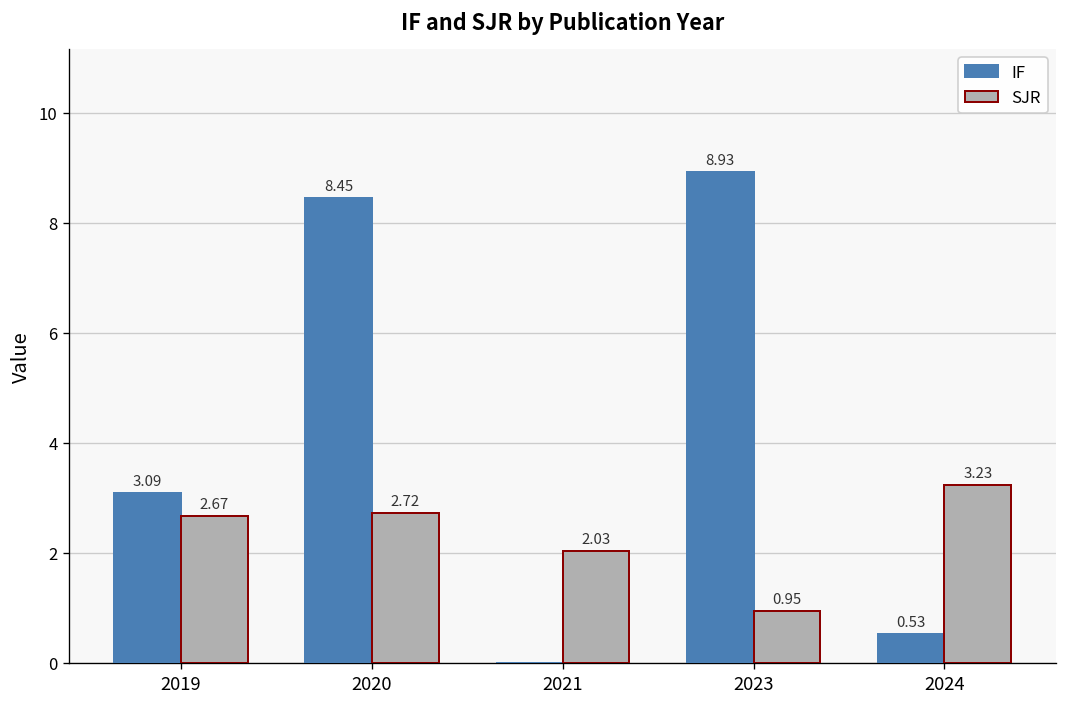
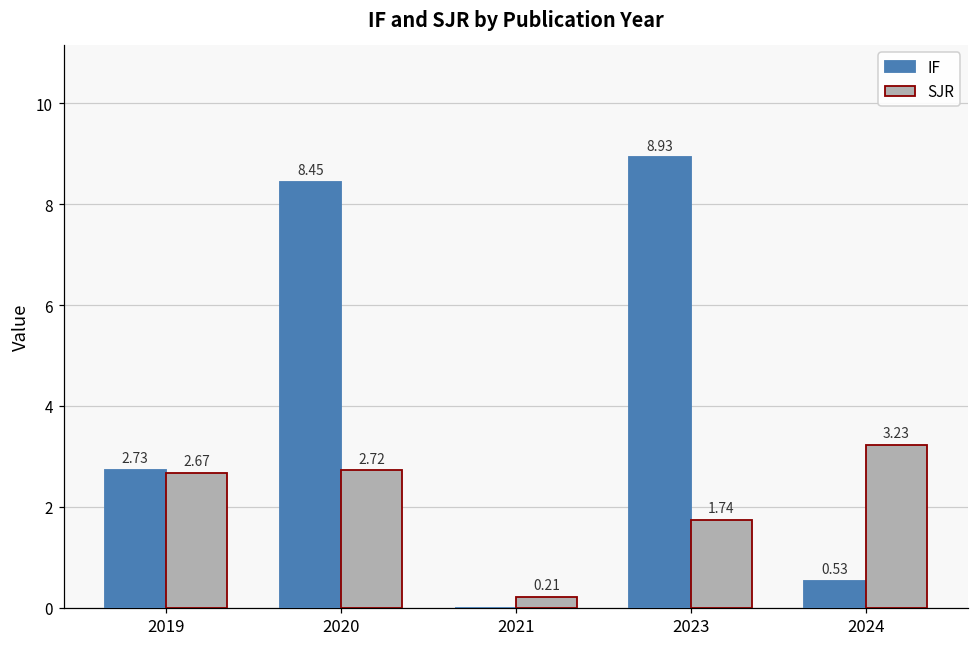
IF, 2019: 3.09 -> 2.73
SJR, 2021: 2.03 -> 0.21
SJR, 2023: 0.95 -> 1.74
